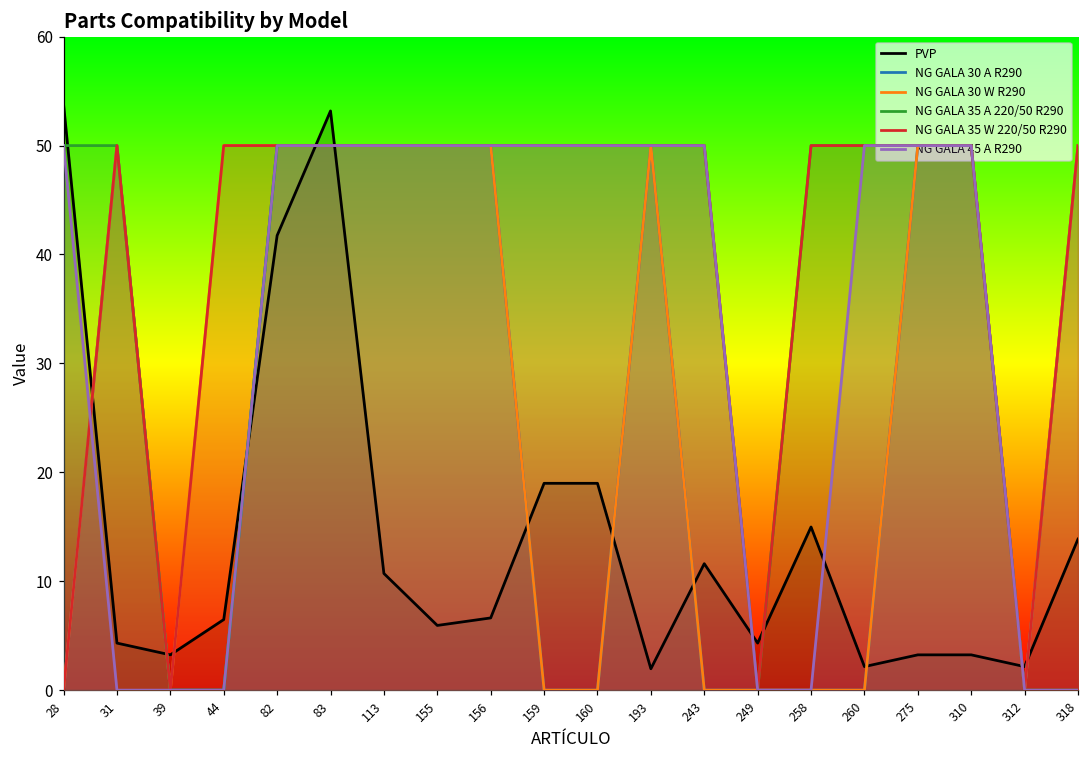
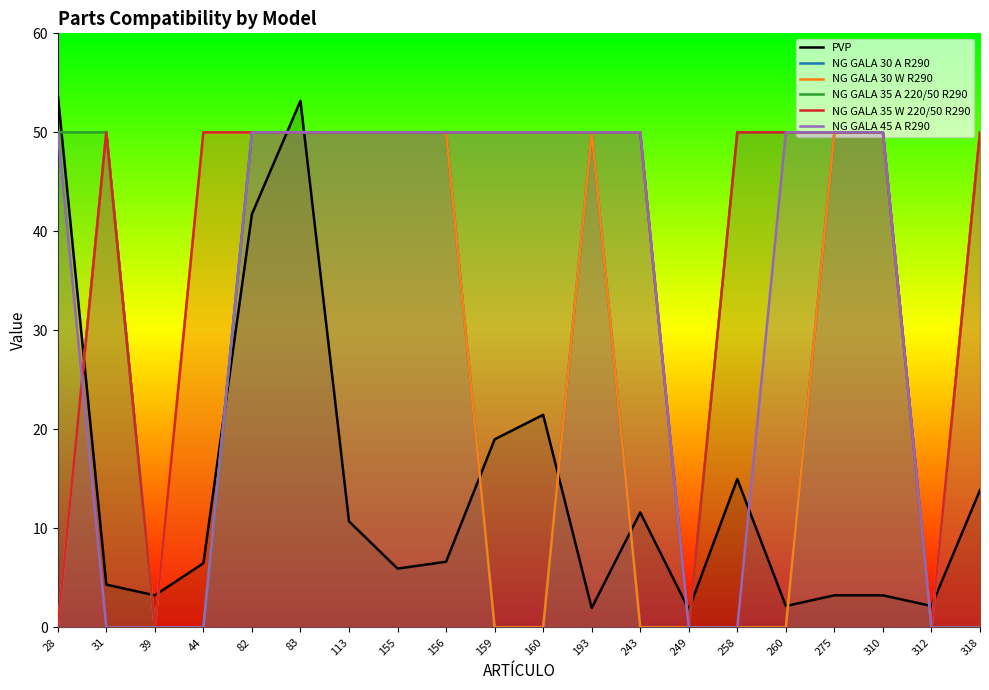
PVP, 160: 19 -> 21
PVP, 249: 4 -> 2
